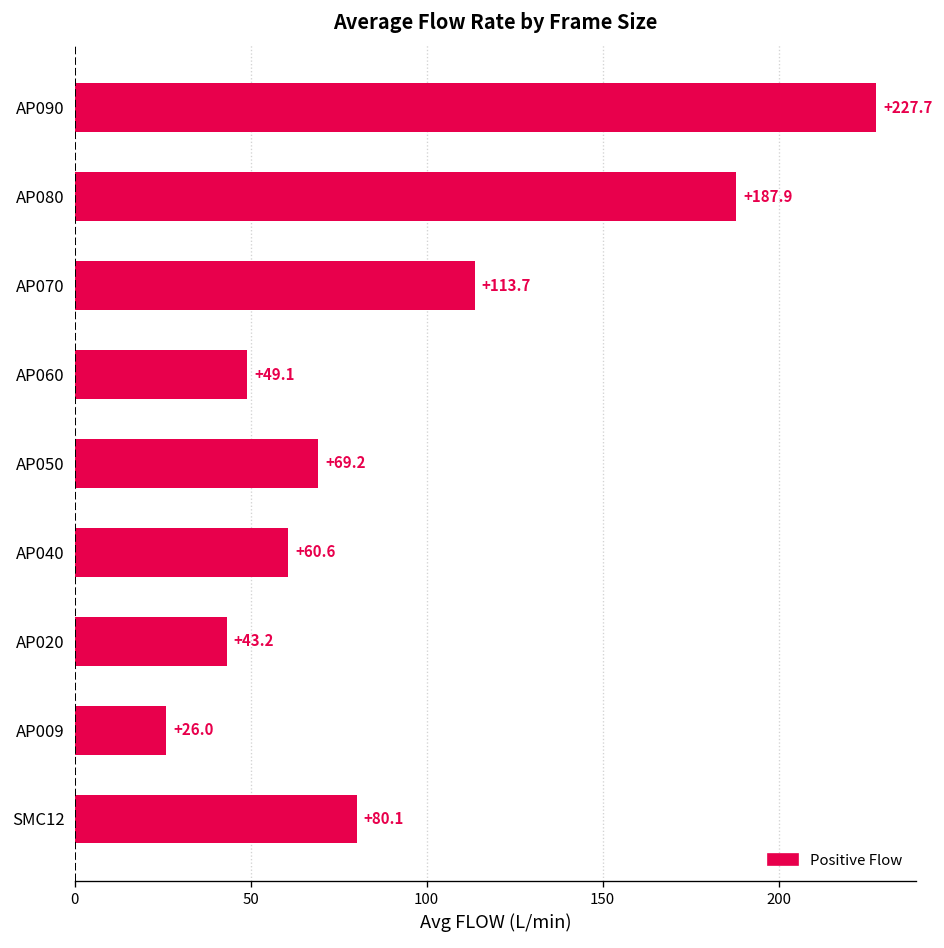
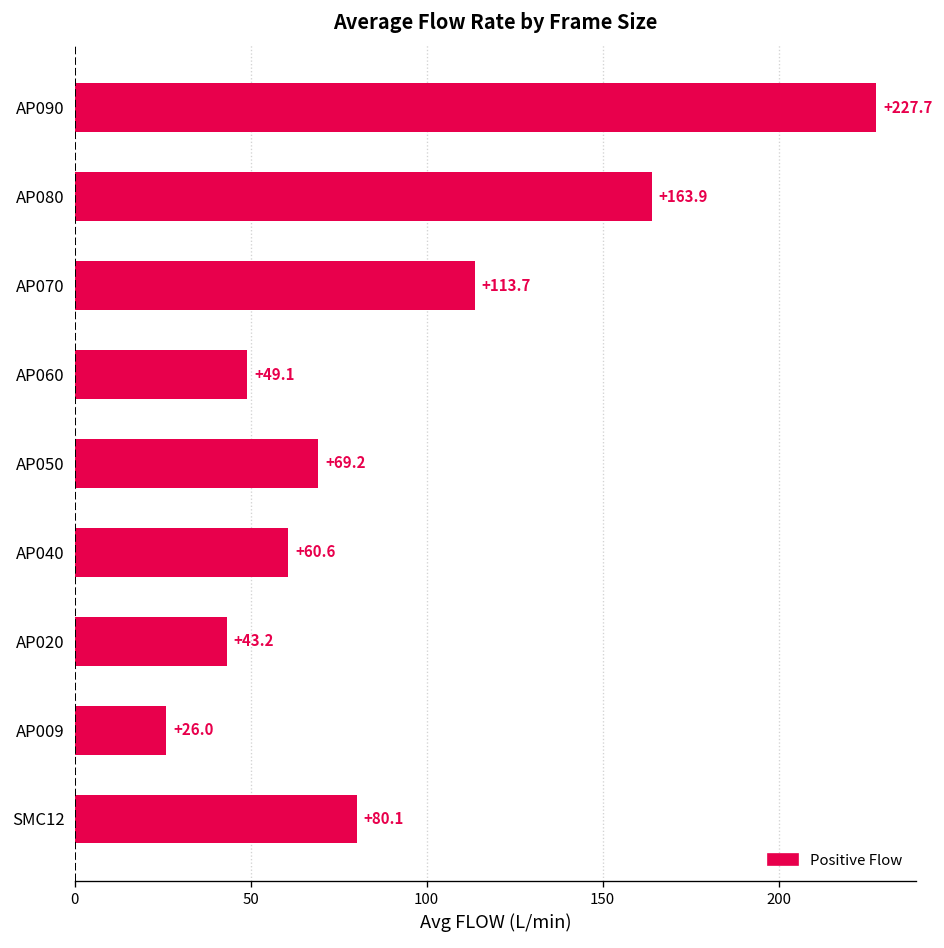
AP080: +187.9 -> +163.9
